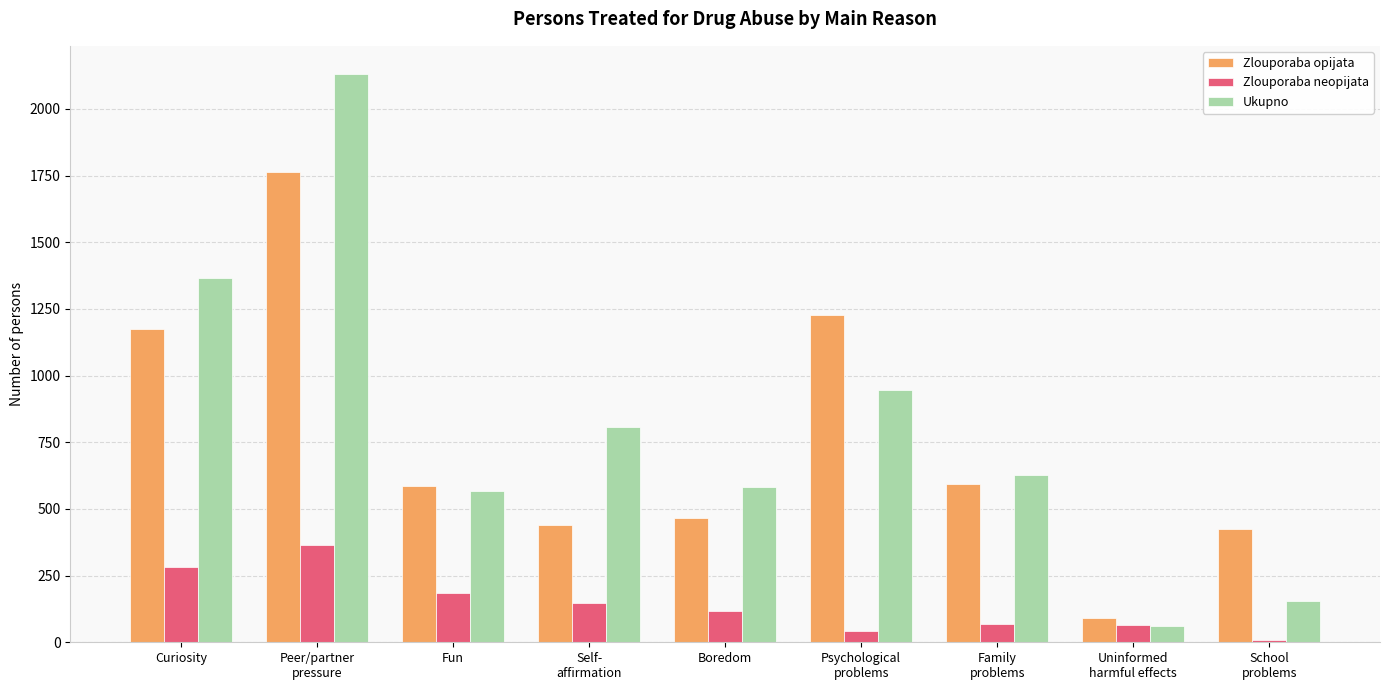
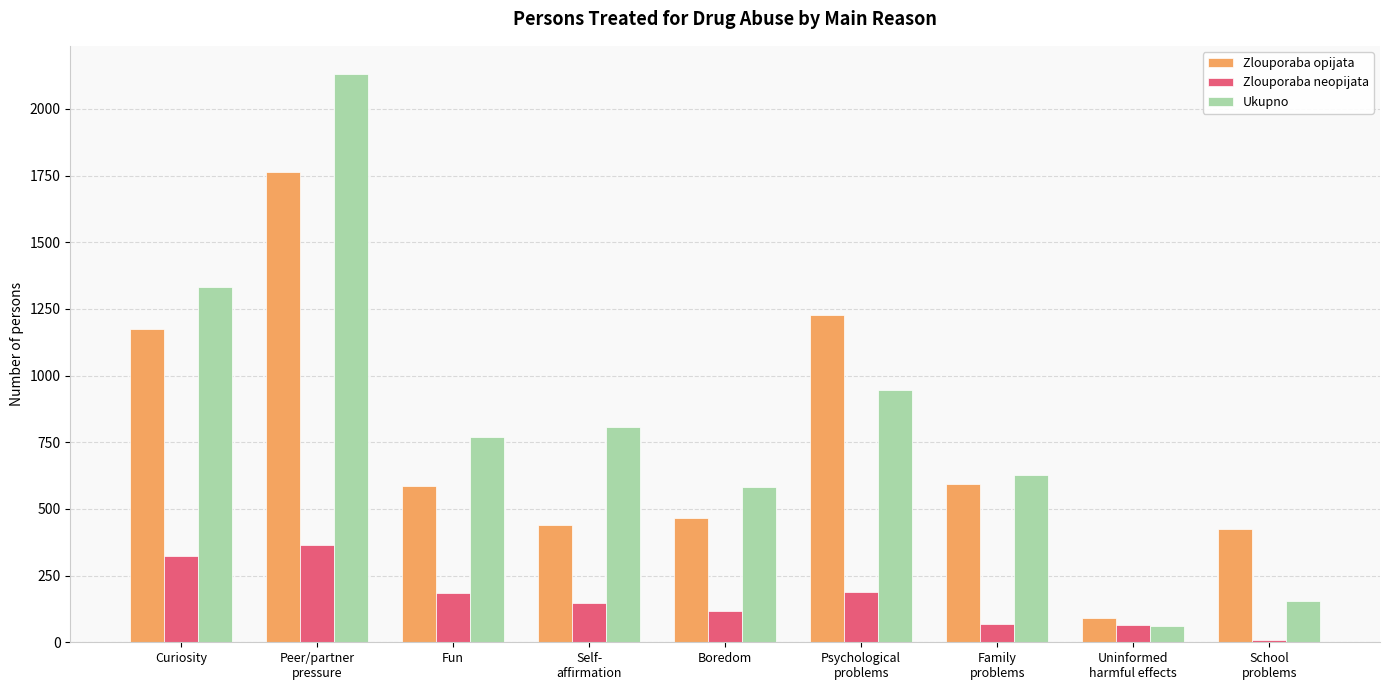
Zlouporaba neopijata, Curiosity: 280 -> 320
Ukupno, Curiosity: 1370 -> 1330
Ukupno, Fun: 570 -> 770
Zlouporaba neopijata, Psychological problems: 40 -> 190
